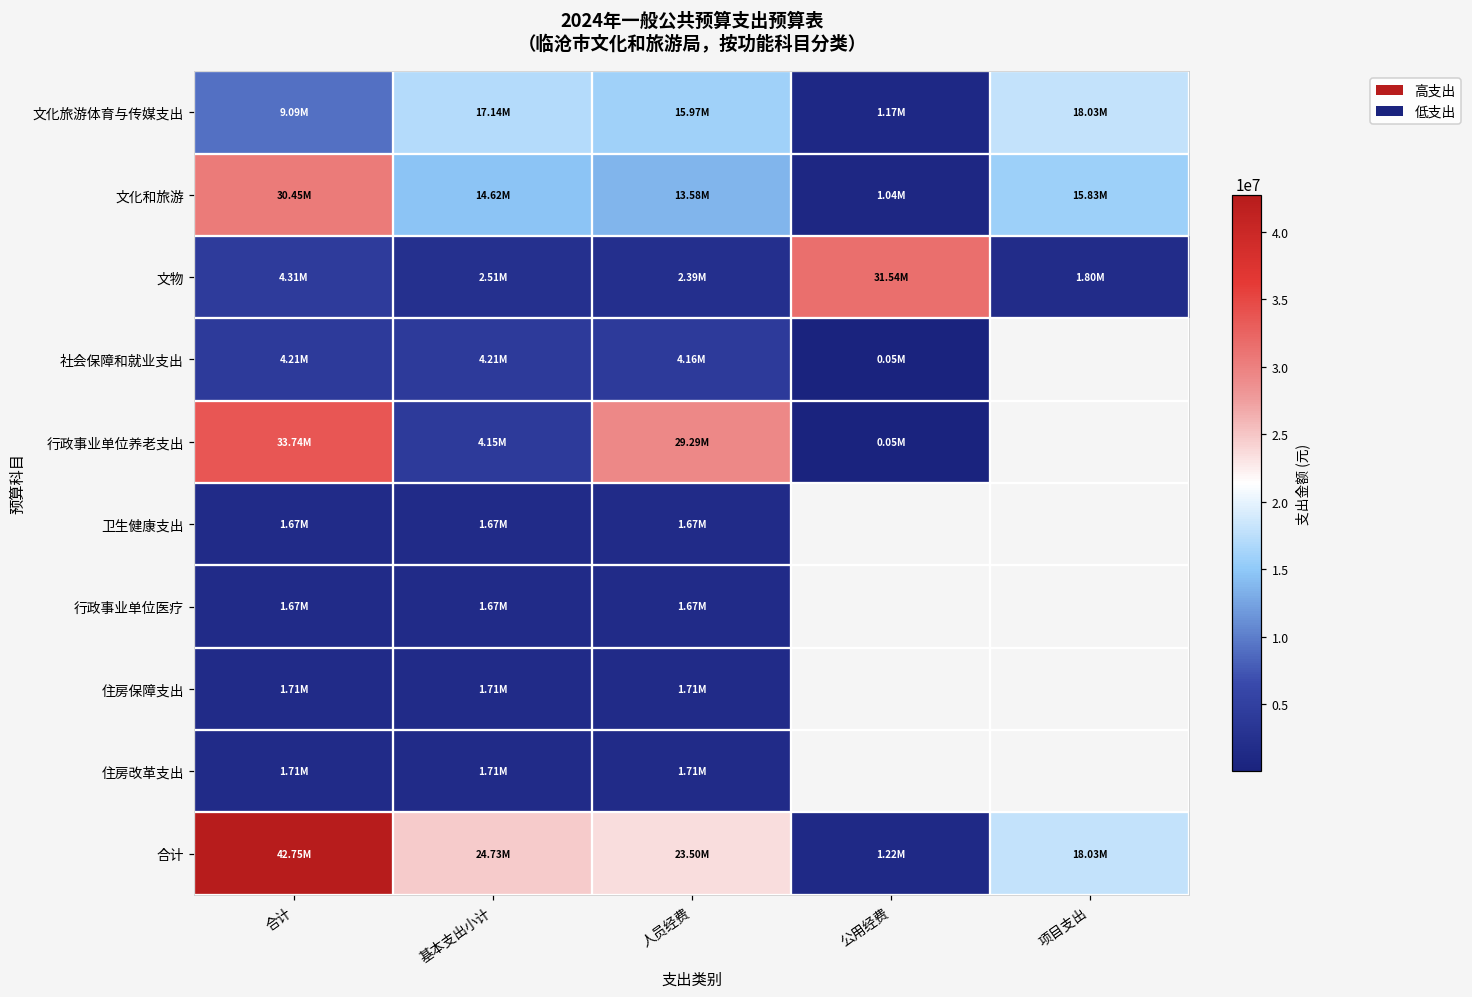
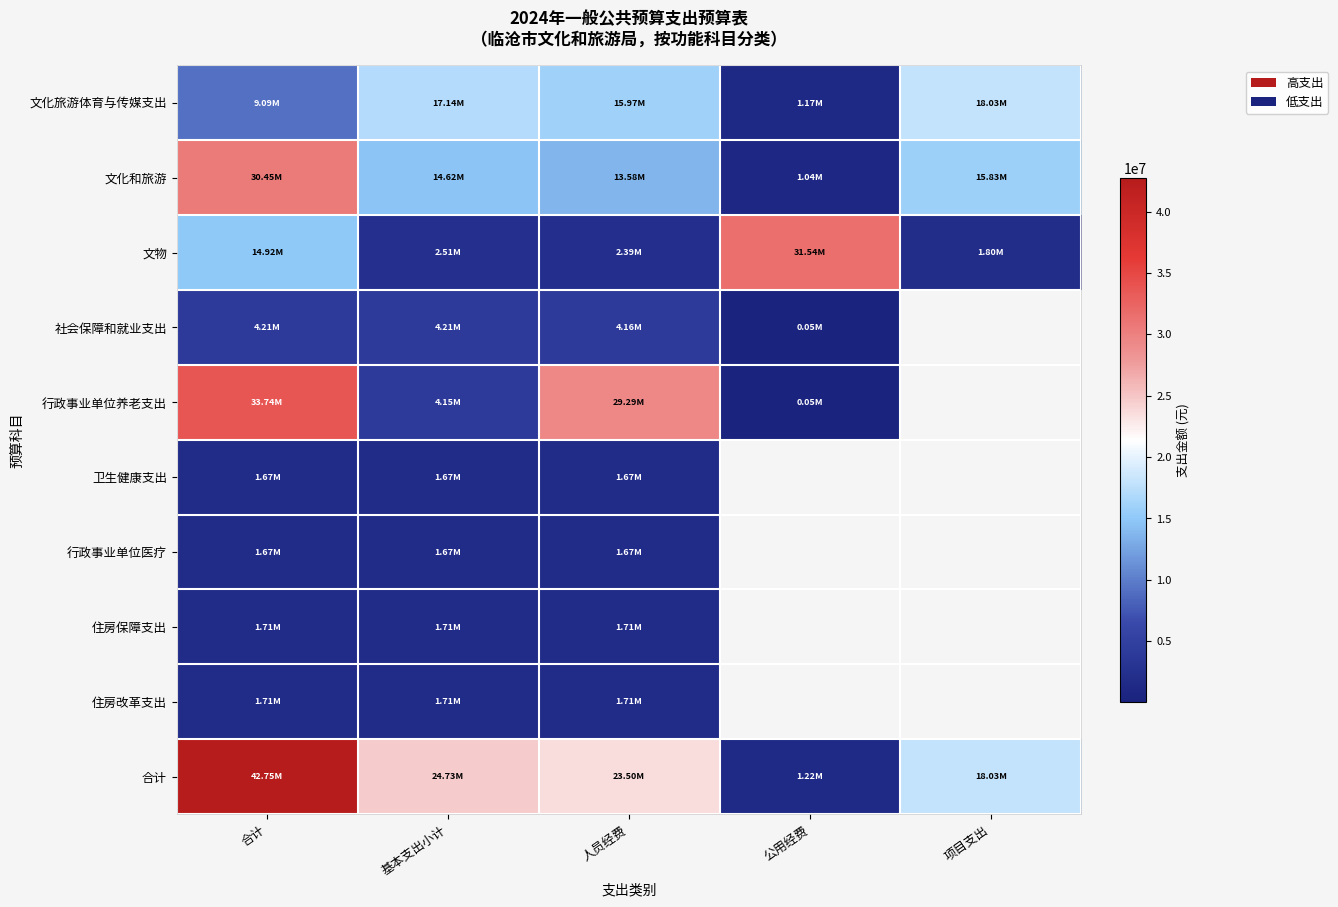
文物, 合计: 4.31M -> 14.92M
